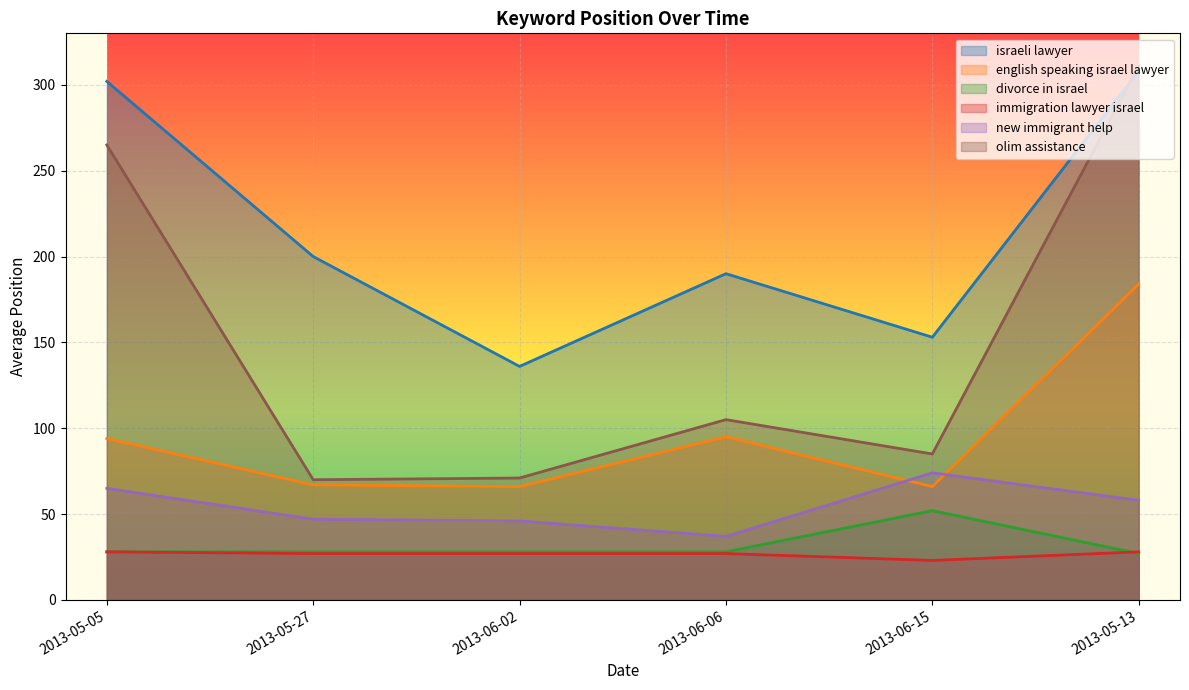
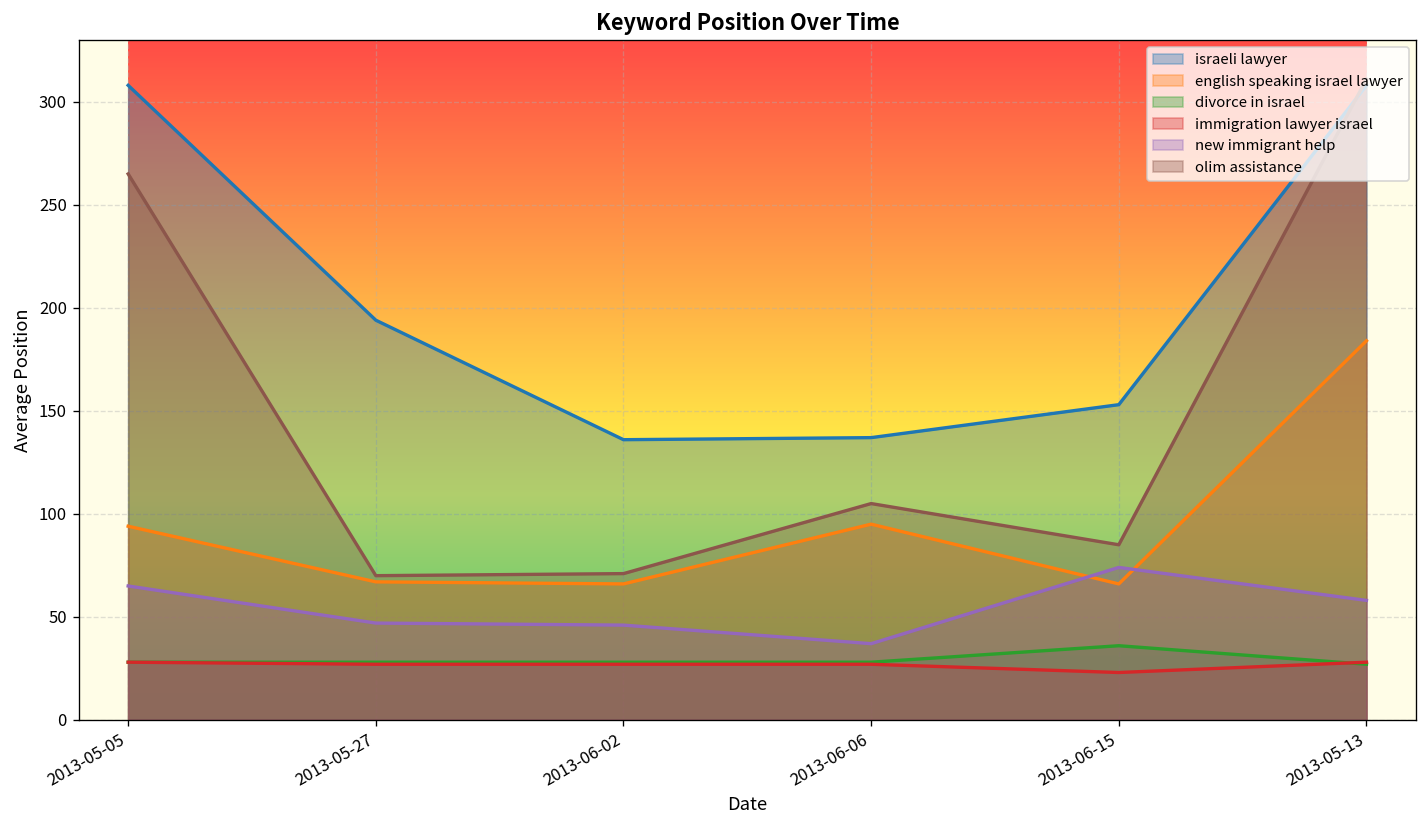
israeli lawyer, 2013-05-05: 302 -> 308
israeli lawyer, 2013-05-27: 200 -> 194
israeli lawyer, 2013-06-06: 190 -> 137
divorce in israel, 2013-06-15: 52 -> 36
